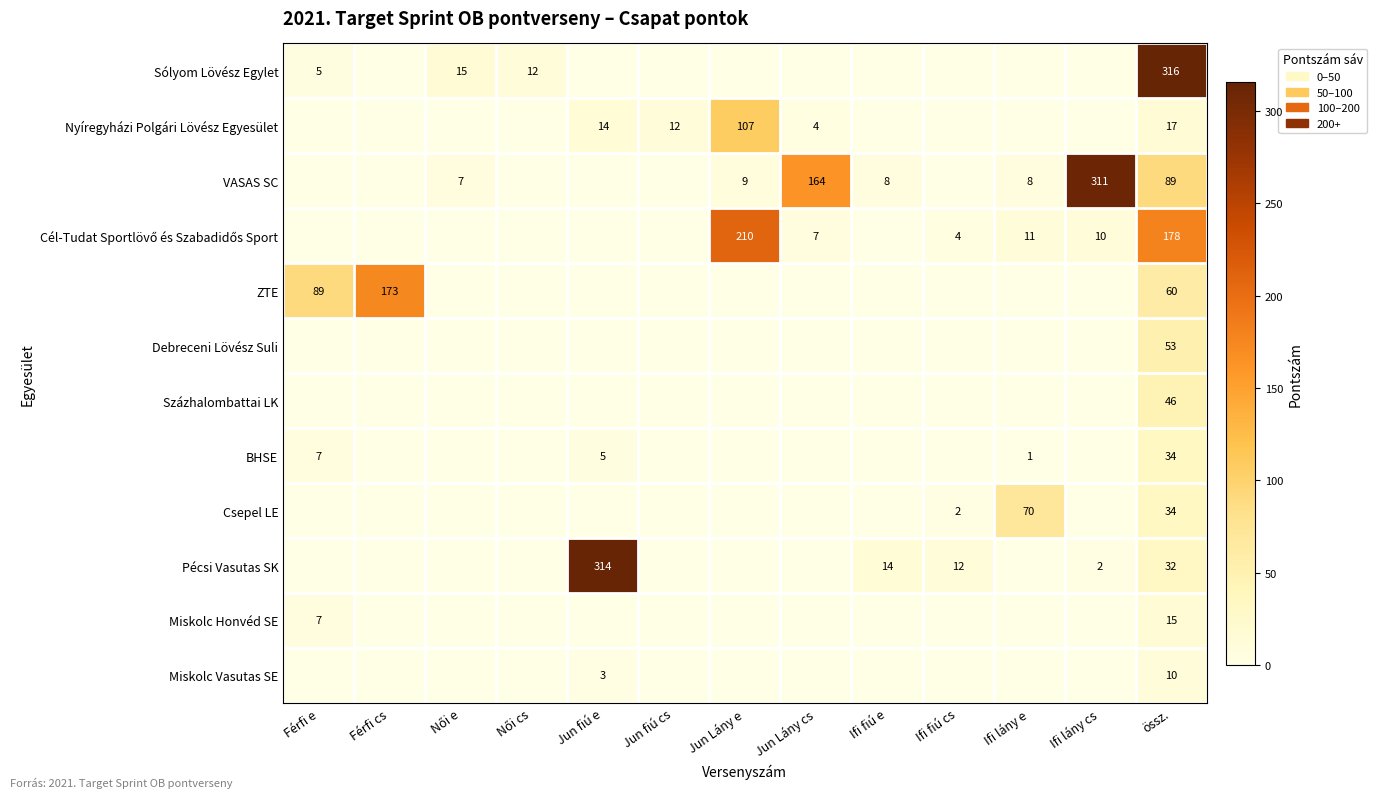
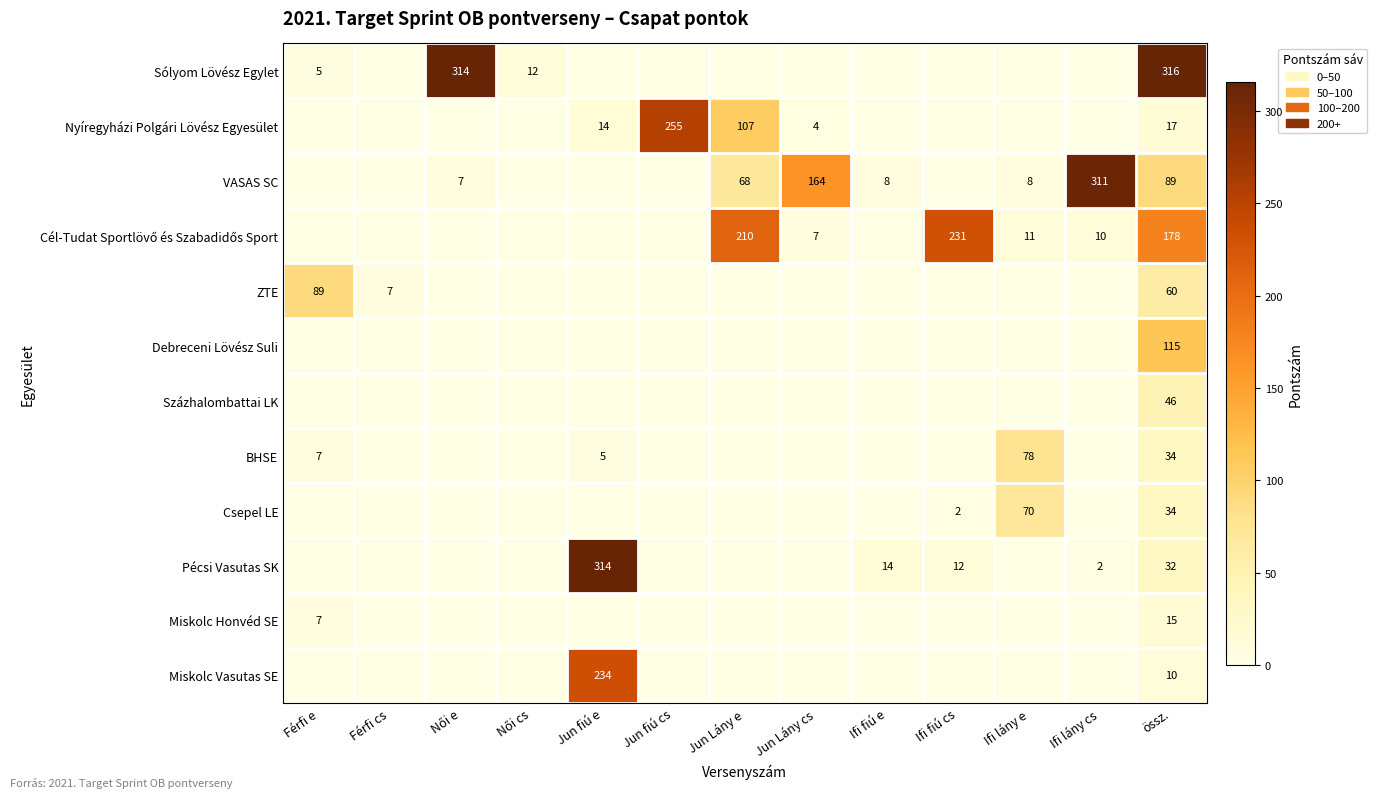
Sólyom Lövész Egylet, Női e: 15 -> 314
Nyíregyházi Polgári Lövész Egyesület, Jun fiú cs: 12 -> 255
VASAS SC, Jun Lány e: 9 -> 68
Cél-Tudat Sportlövő és Szabadidős Sport, Ifi fiú cs: 4 -> 231
ZTE, Férfi cs: 173 -> 7
Debreceni Lövész Suli, össz.: 53 -> 115
BHSE, Ifi lány e: 1 -> 78
Miskolc Vasutas SE, Jun fiú e: 3 -> 234
